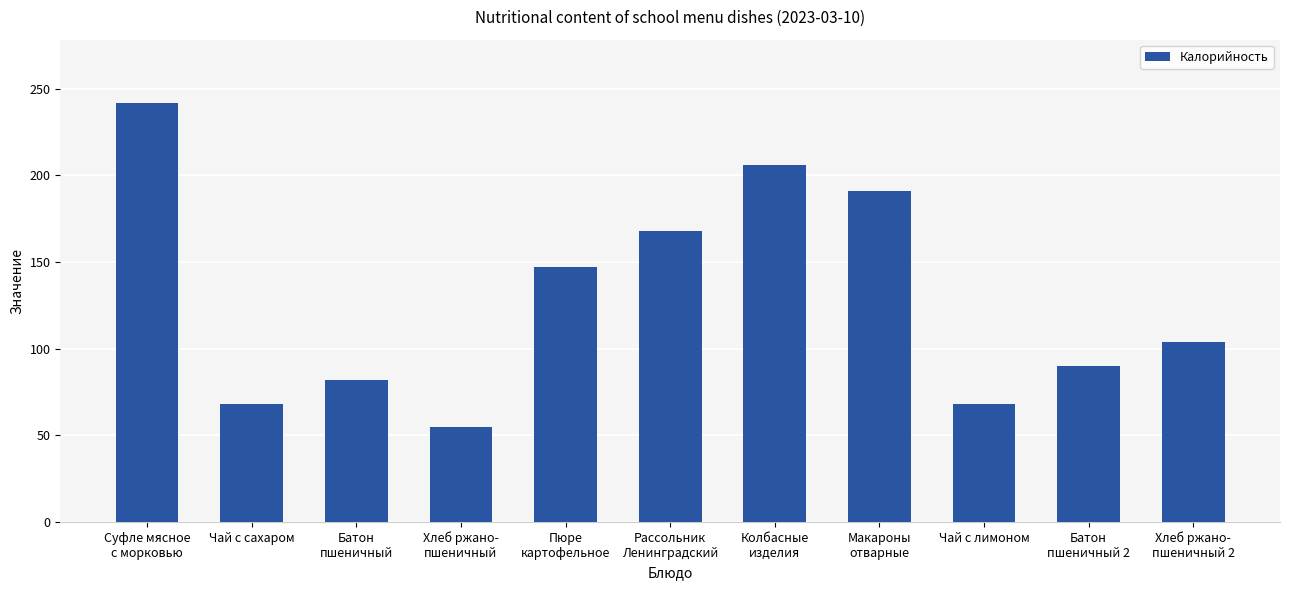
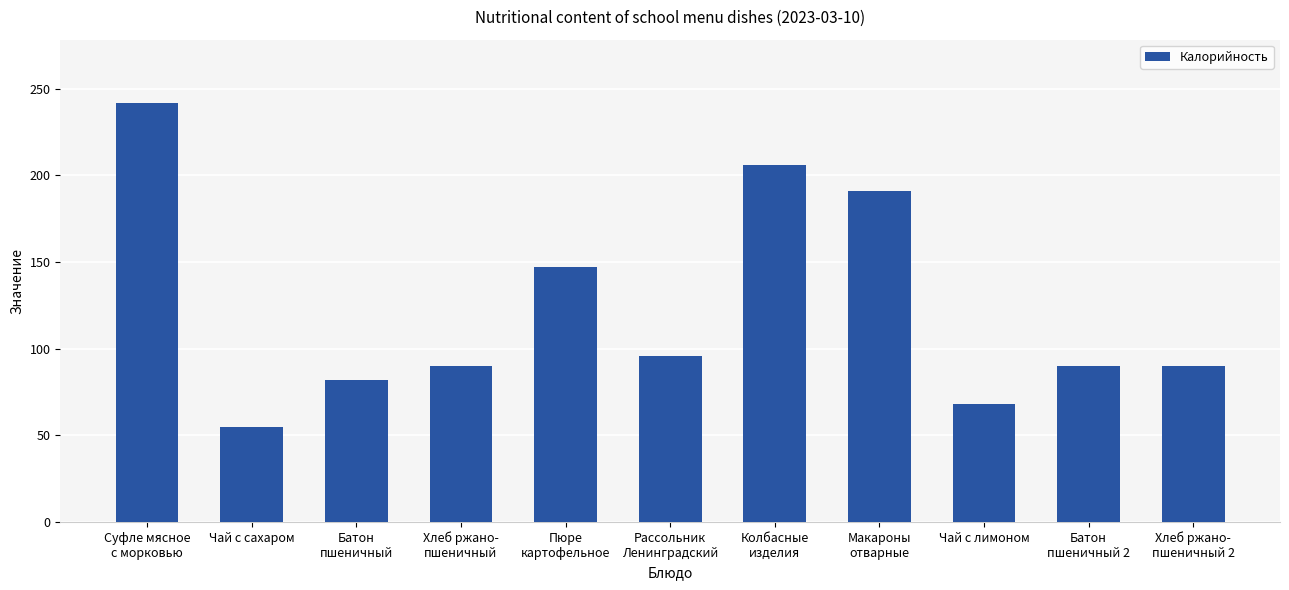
Чай с сахаром: 68 -> 55
Хлеб ржано- пшеничный: 55 -> 90
Рассольник Ленинградский: 168 -> 96
Хлеб ржано- пшеничный 2: 104 -> 90
